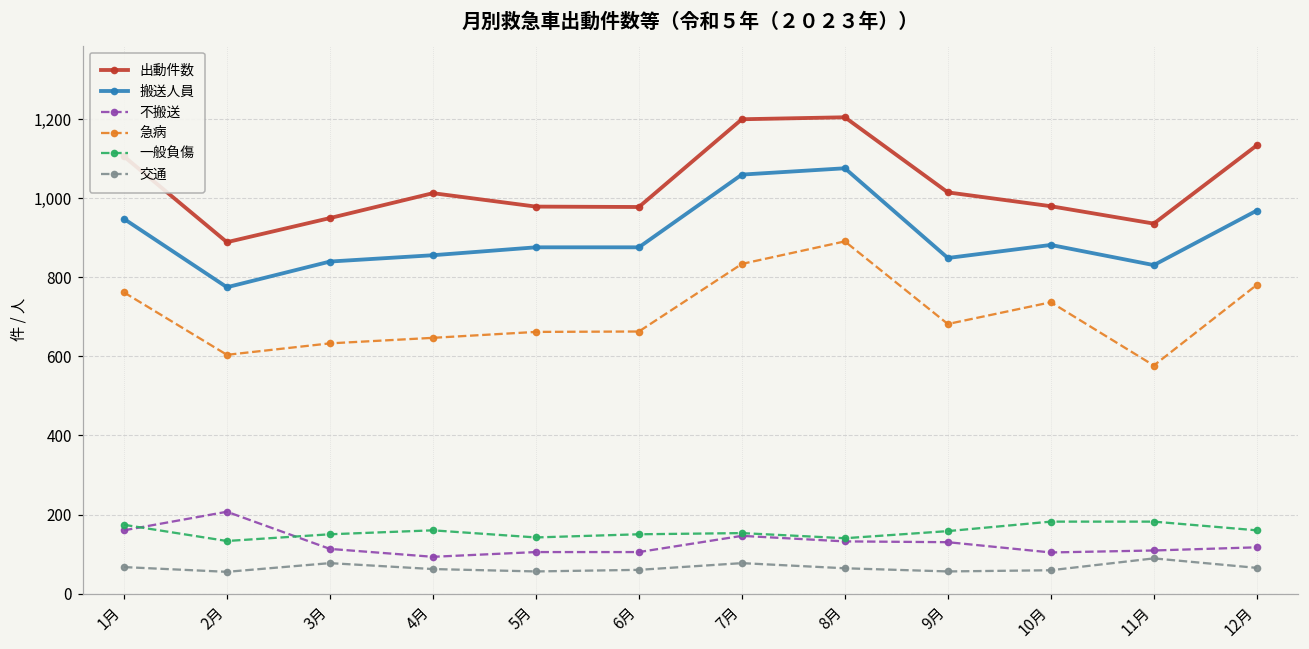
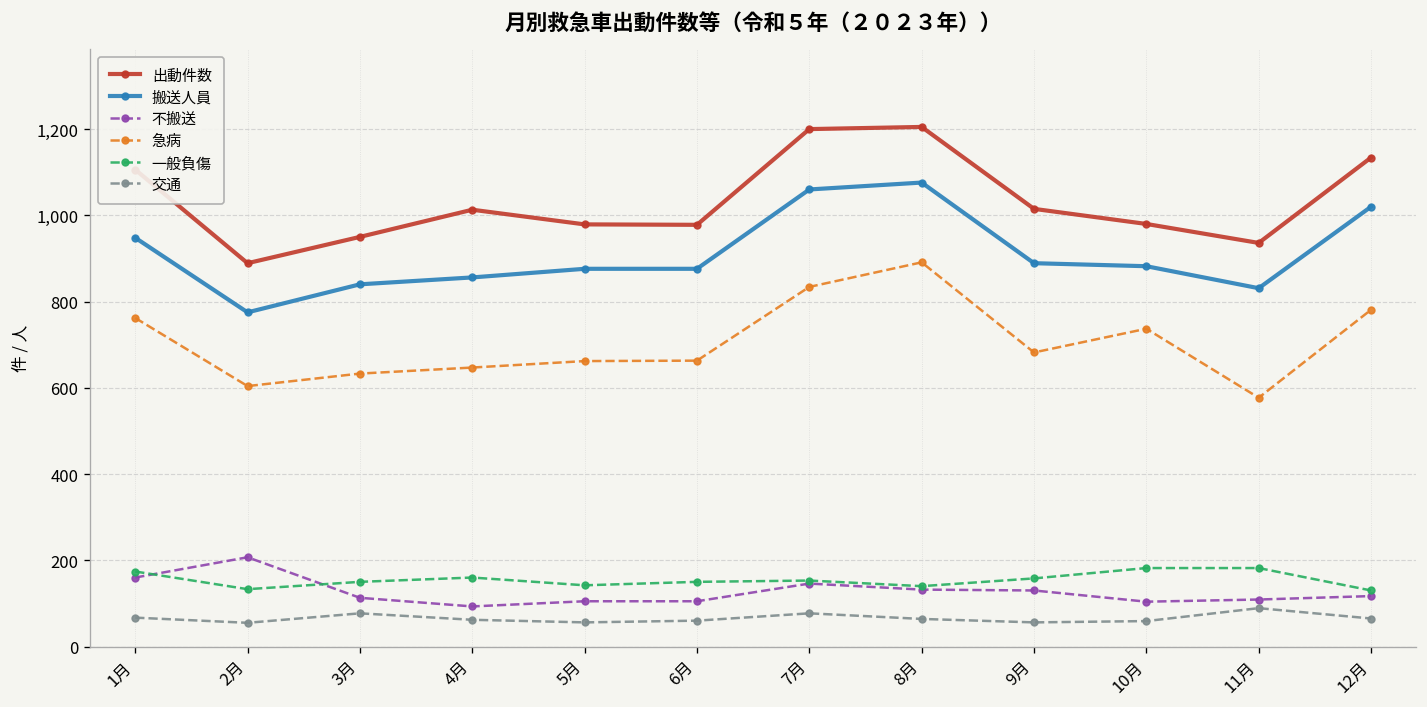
搬送人員, 9月: 850 -> 890
搬送人員, 12月: 970 -> 1,020
一般負傷, 12月: 160 -> 130
